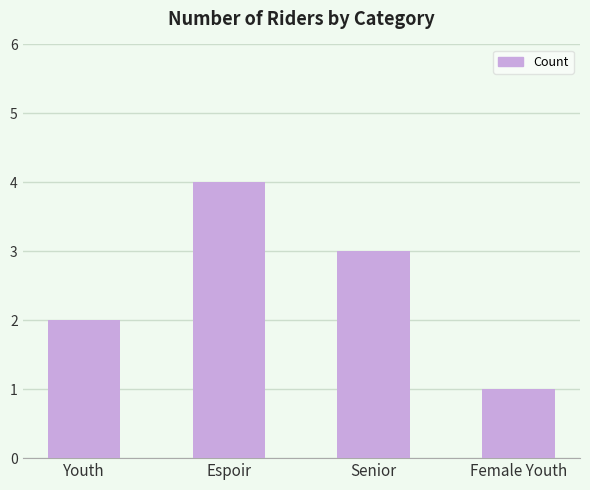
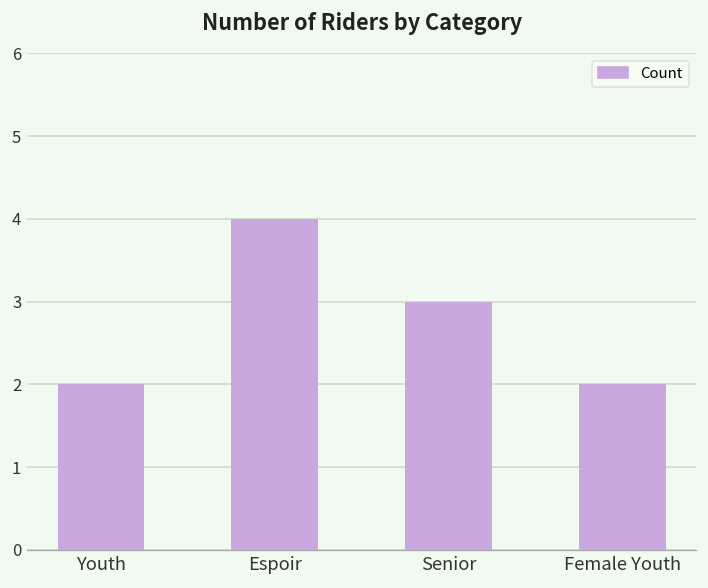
Female Youth: 1 -> 2
